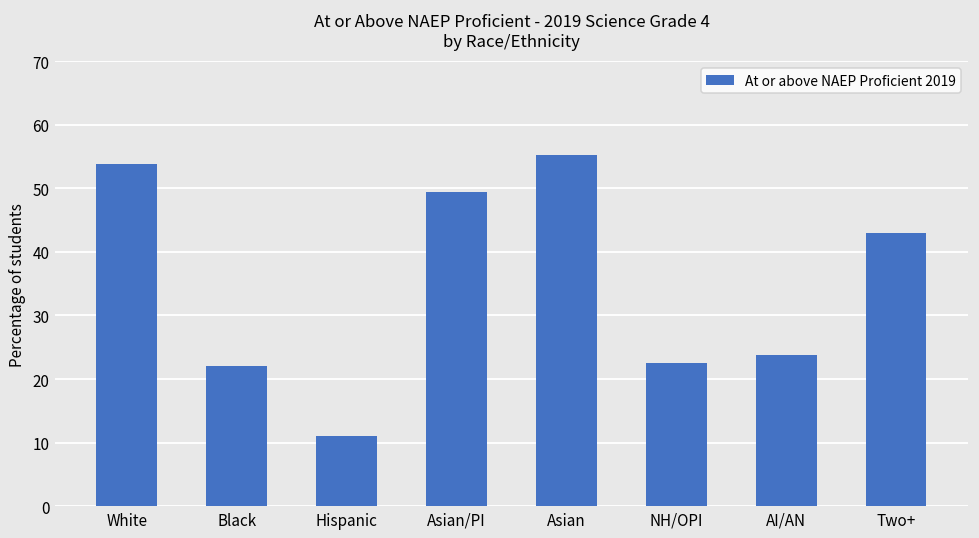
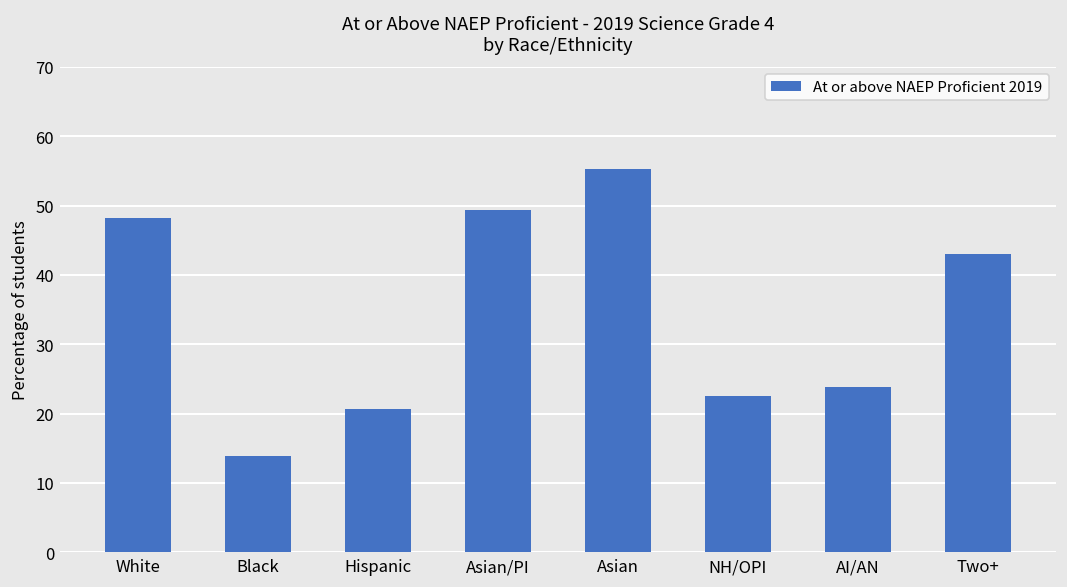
White: 54 -> 48
Black: 22 -> 14
Hispanic: 11 -> 21
